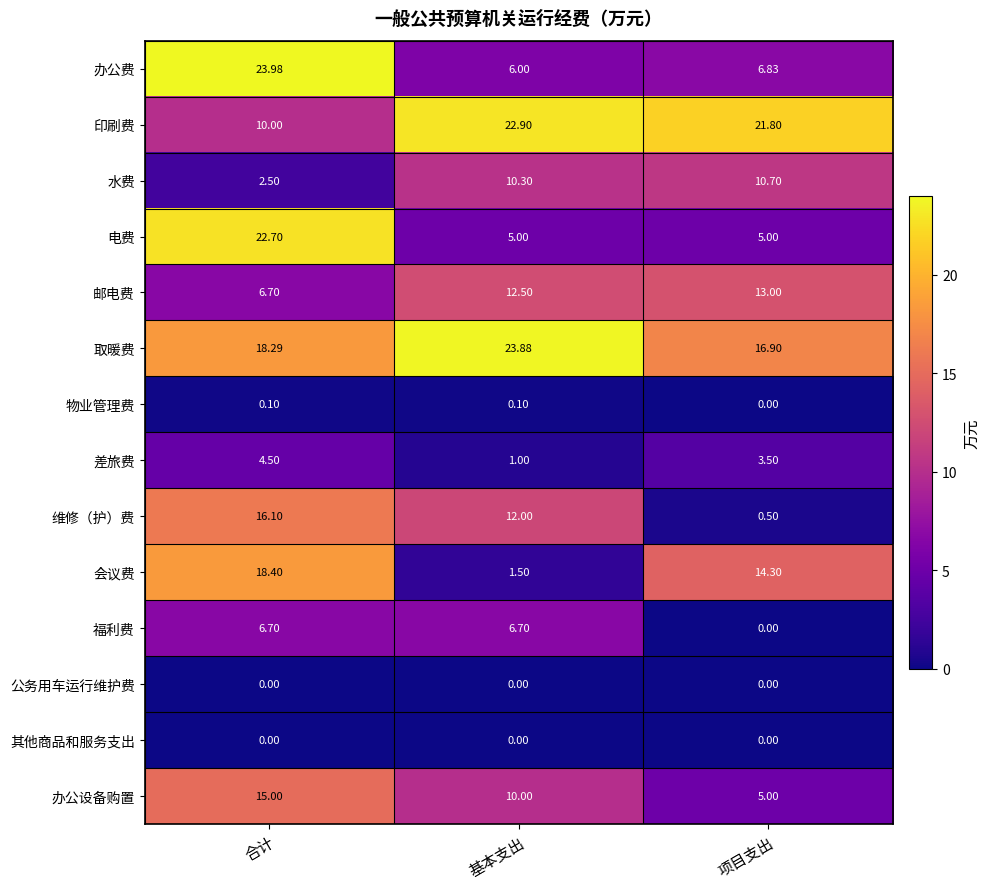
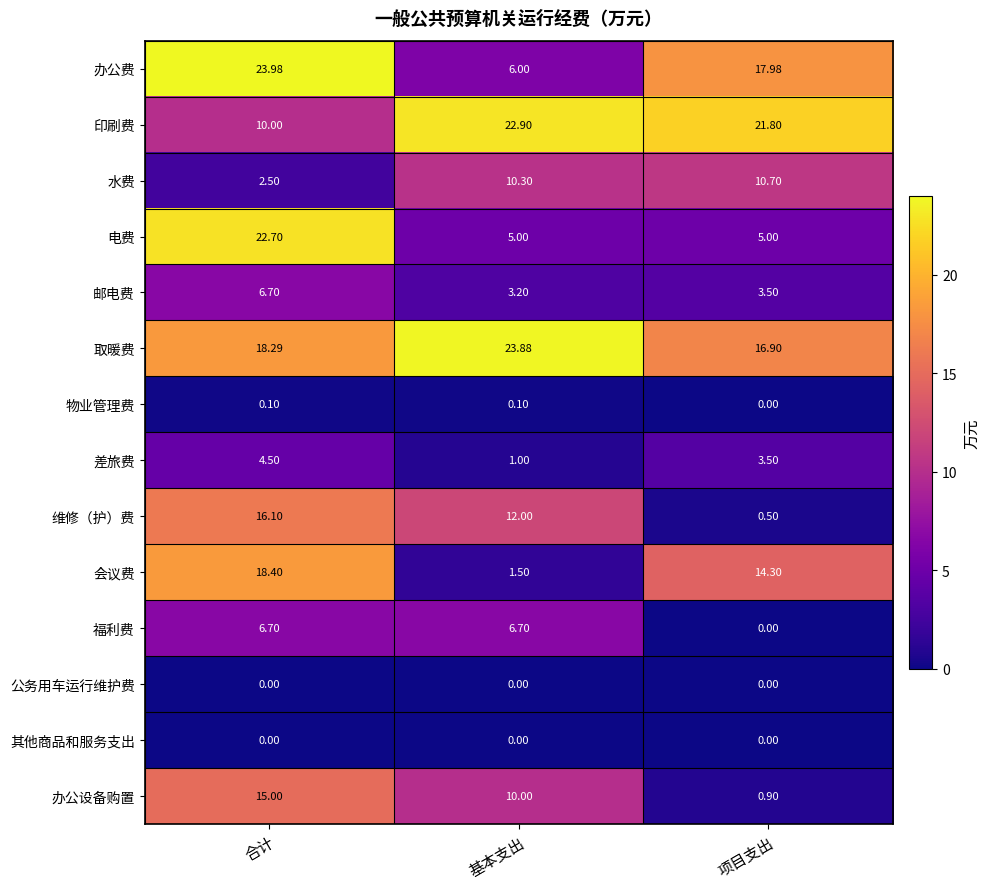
办公费, 项目支出: 6.83 -> 17.98
邮电费, 基本支出: 12.50 -> 3.20
邮电费, 项目支出: 13.00 -> 3.50
办公设备购置, 项目支出: 5.00 -> 0.90
